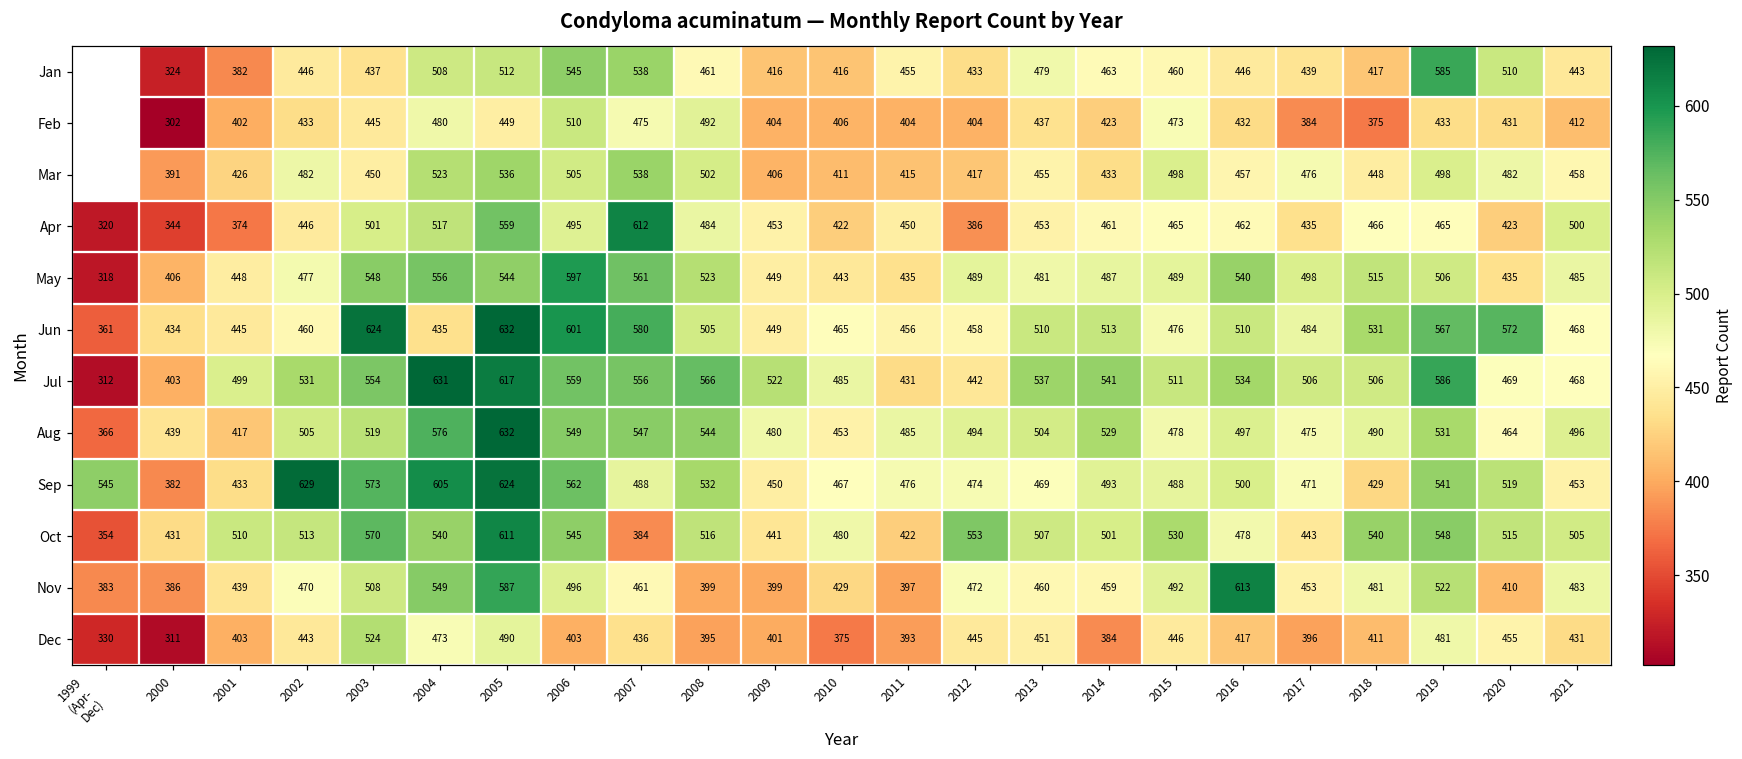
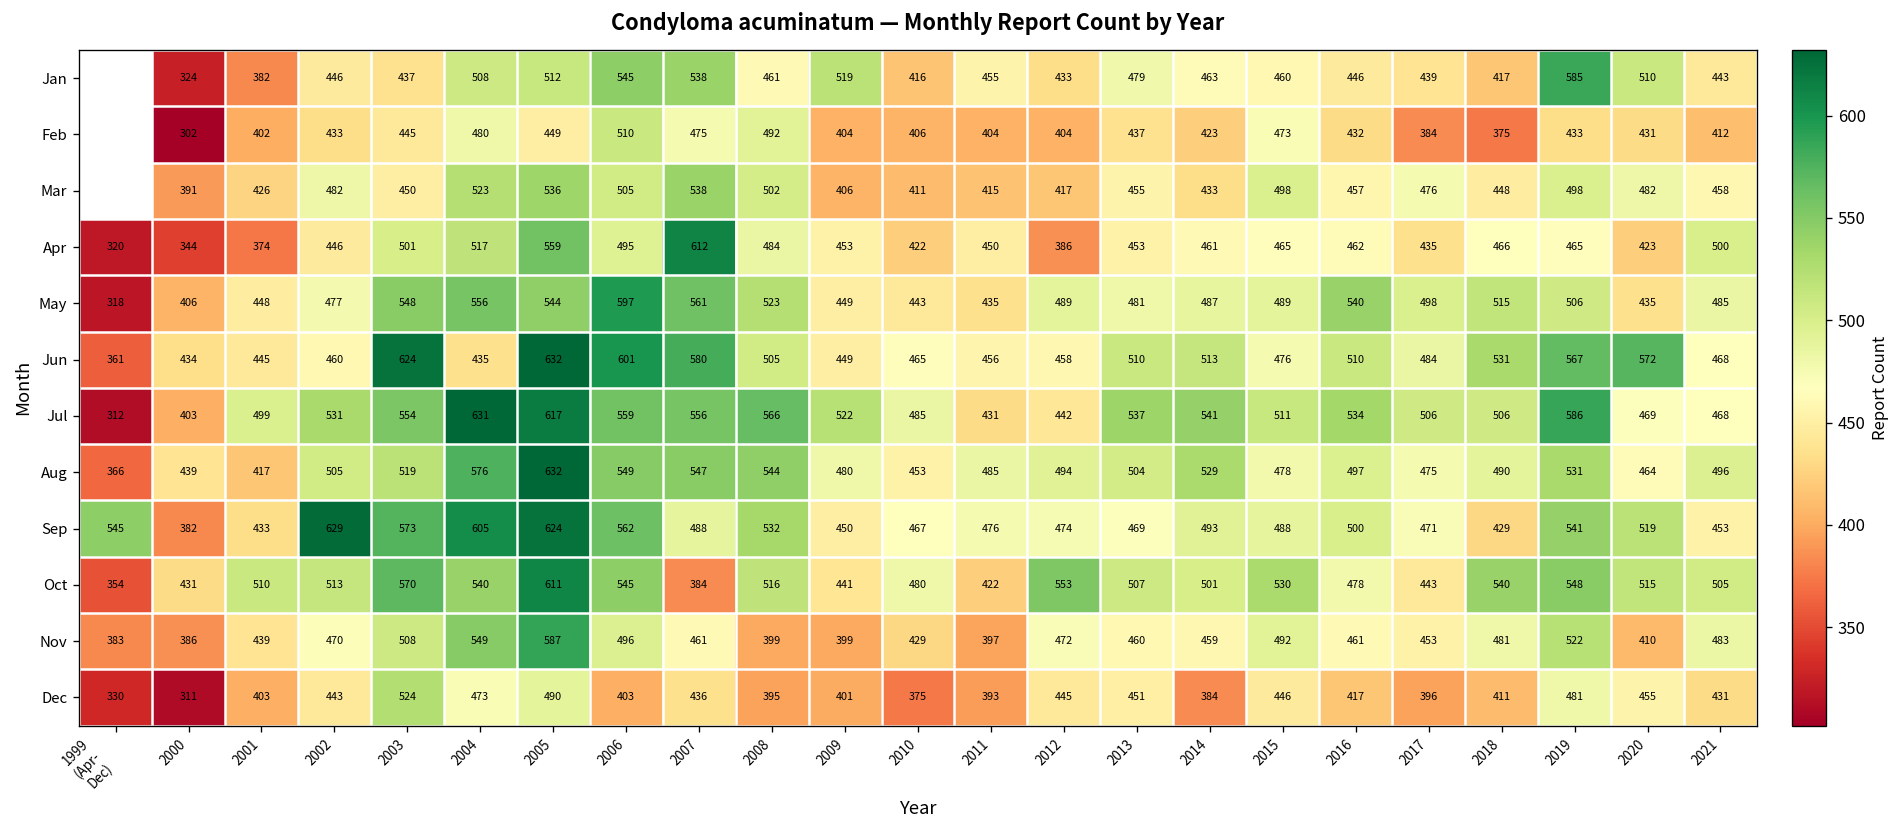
Jan, 2009: 416 -> 519
Nov, 2016: 613 -> 461
